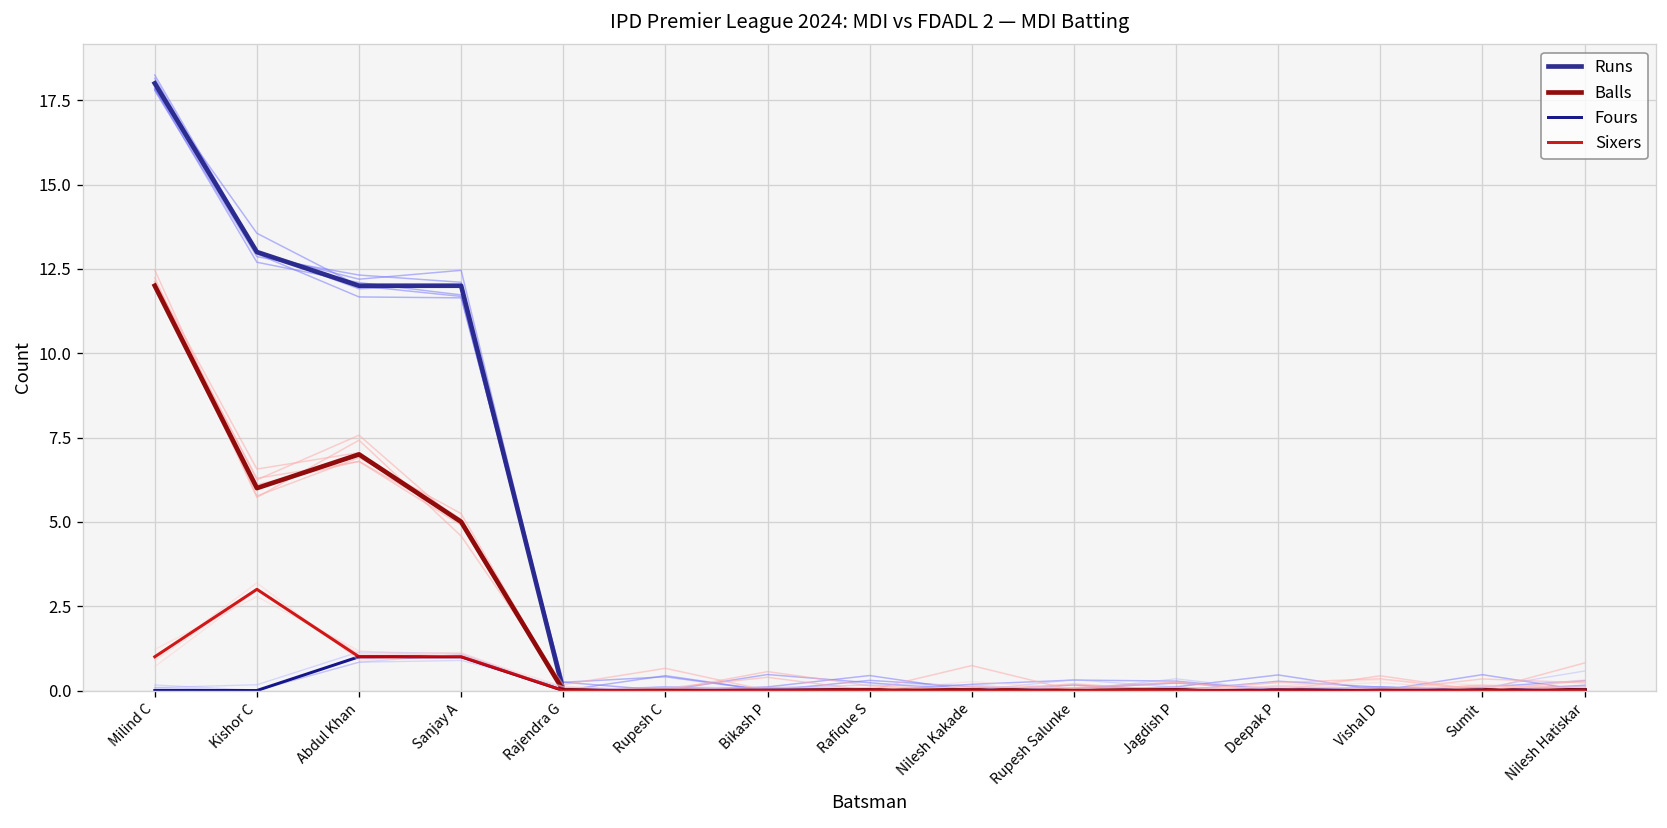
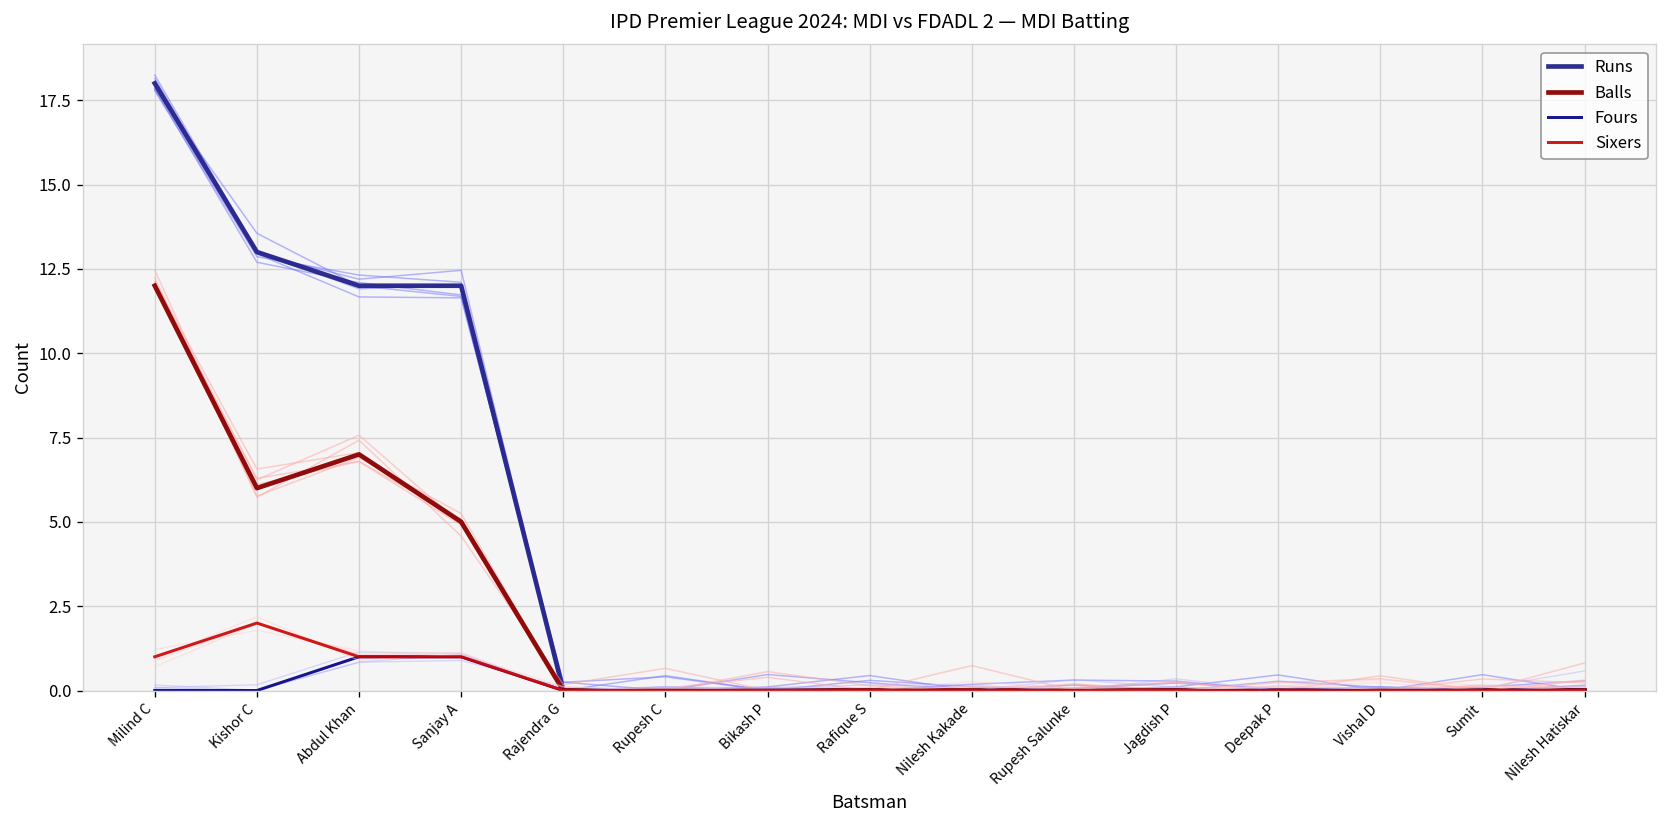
Sixers, Kishor C: 3 -> 2
